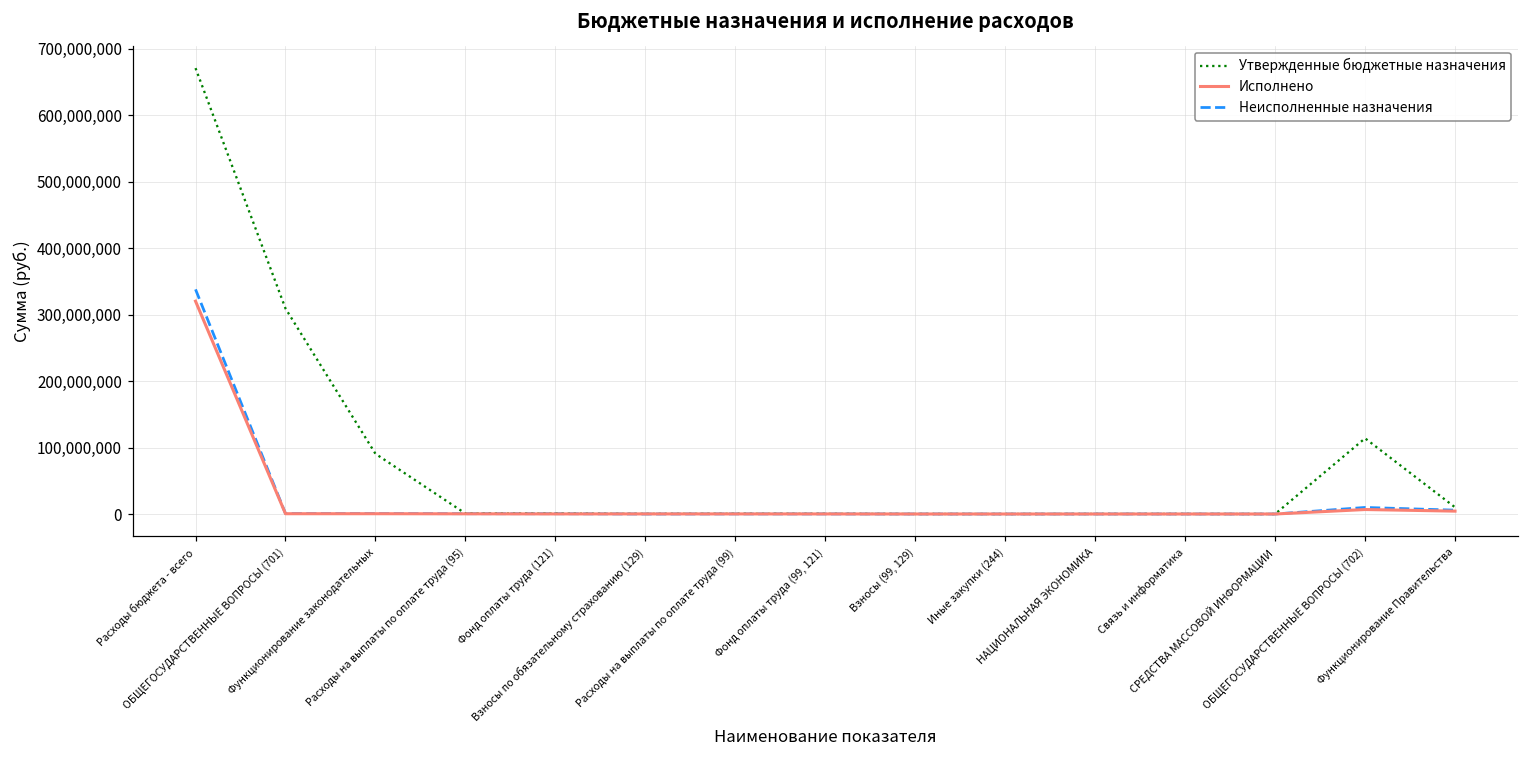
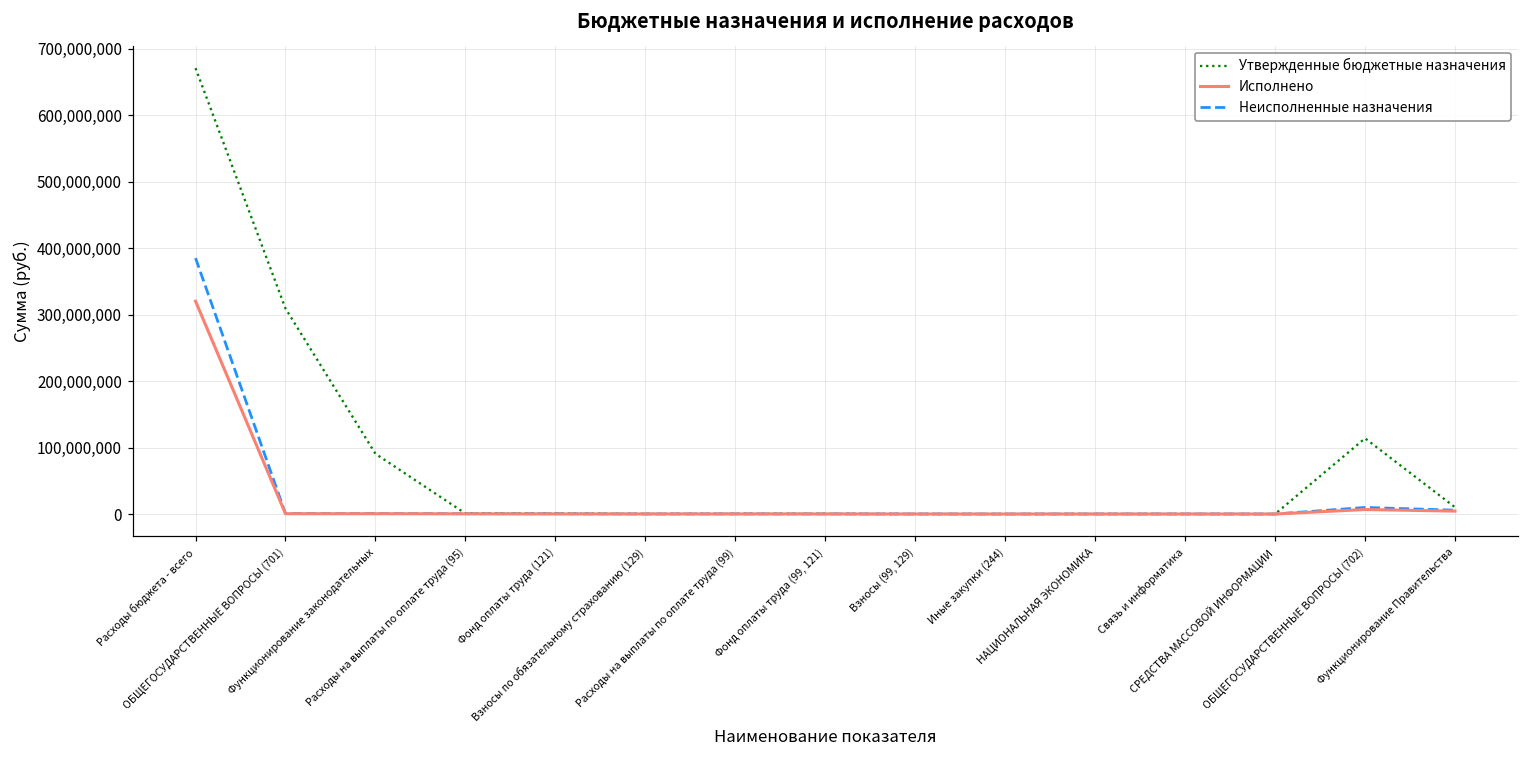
Неисполненные назначения, Расходы бюджета - всего: 340,000,000 -> 380,000,000
